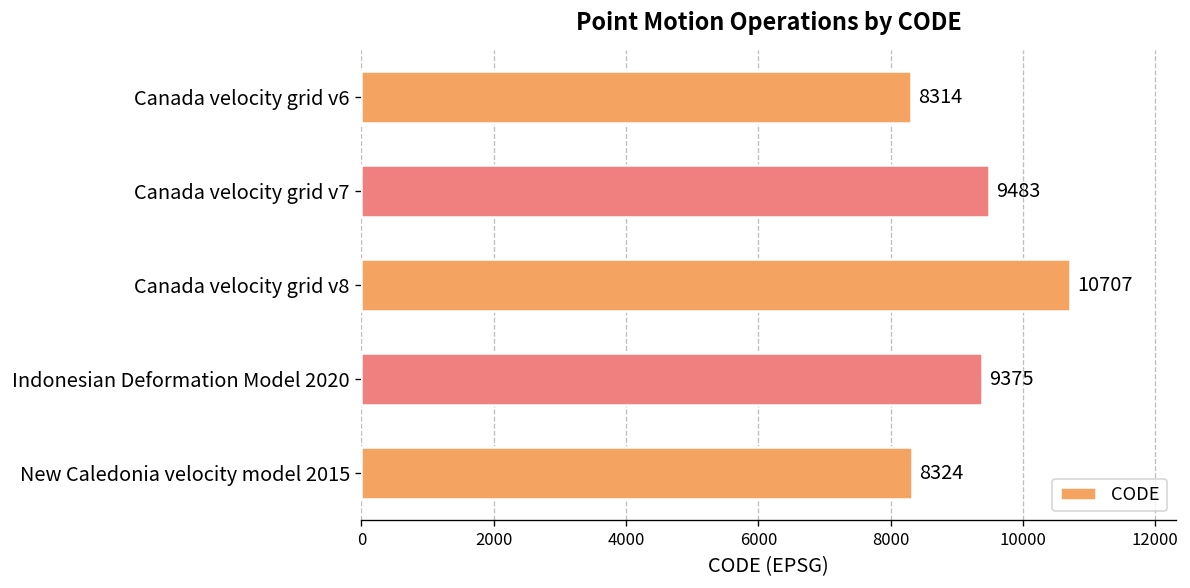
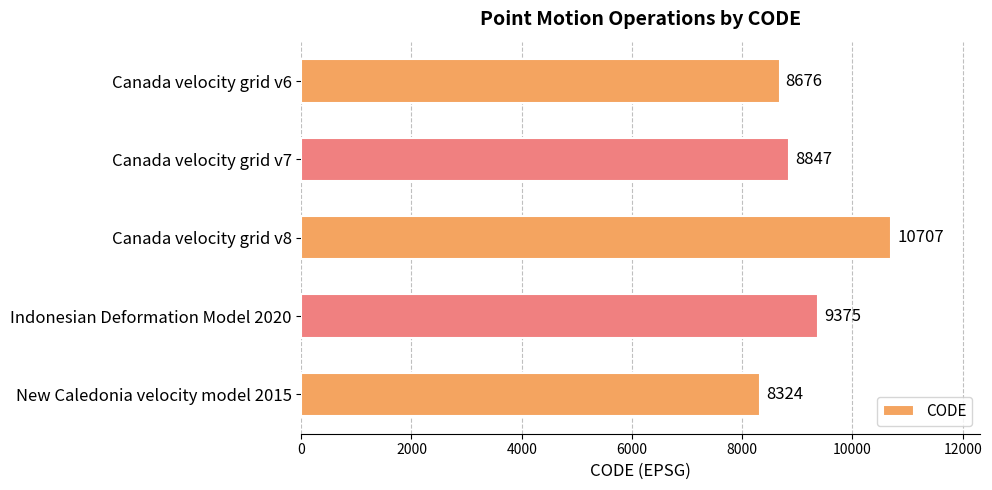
Canada velocity grid v6: 8314 -> 8676
Canada velocity grid v7: 9483 -> 8847
